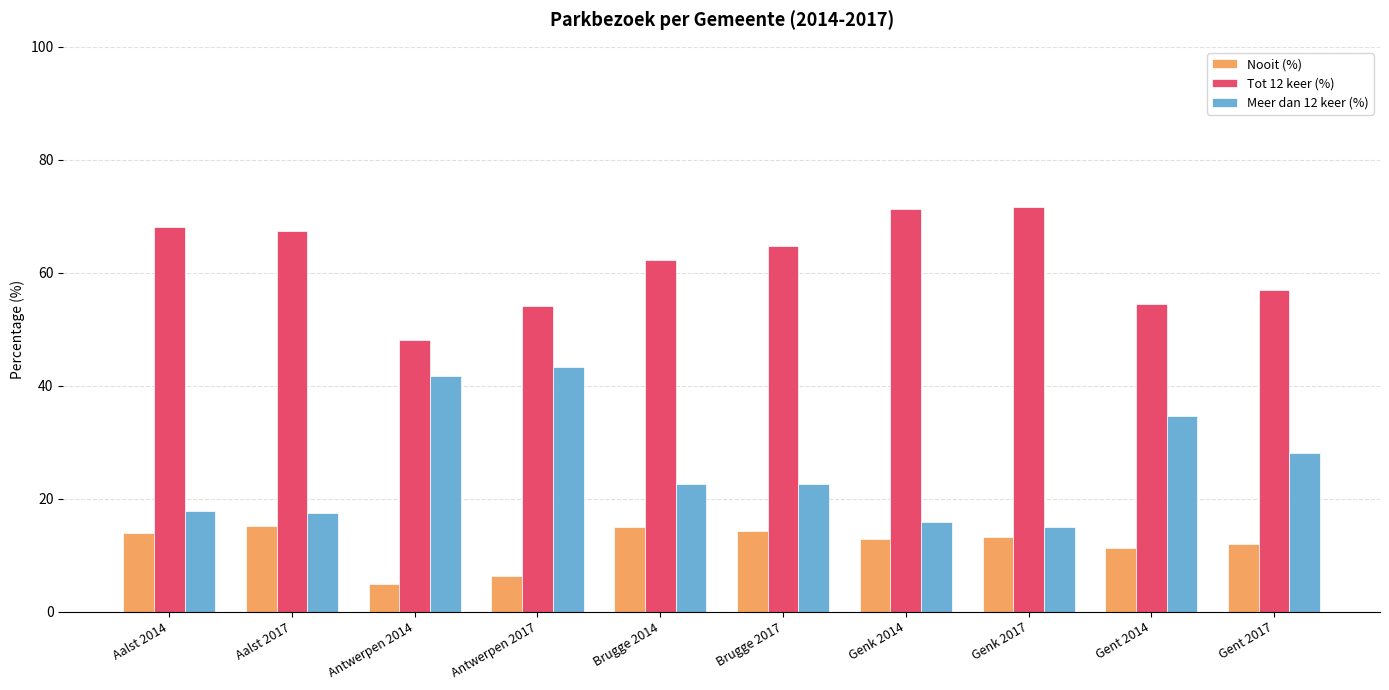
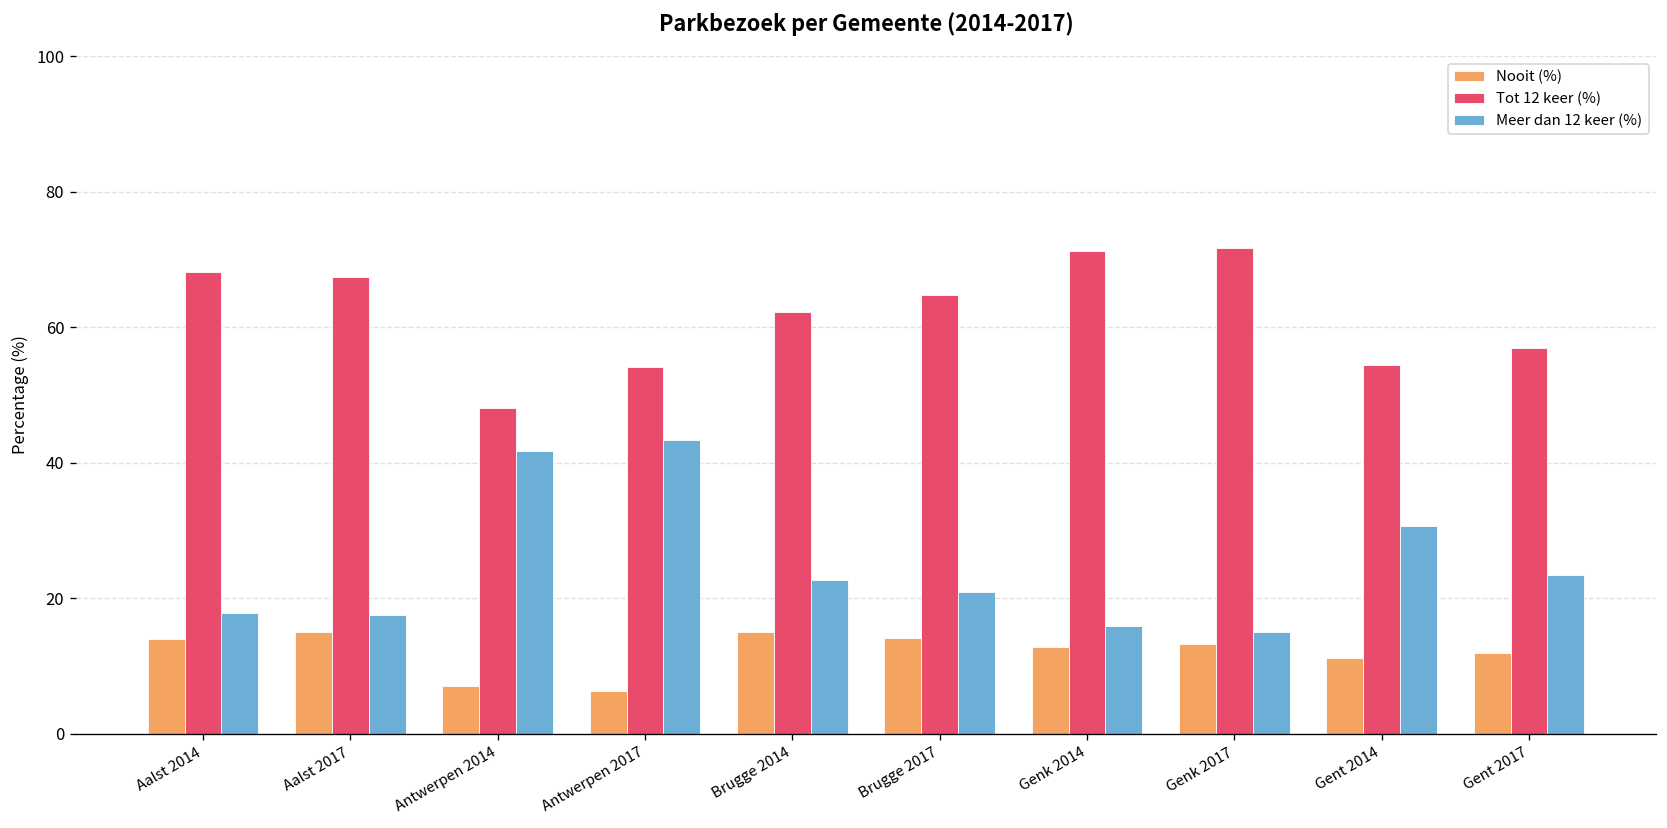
Nooit (%), Antwerpen 2014: 5 -> 7
Meer dan 12 keer (%), Brugge 2017: 23 -> 21
Meer dan 12 keer (%), Gent 2014: 35 -> 31
Meer dan 12 keer (%), Gent 2017: 28 -> 23
